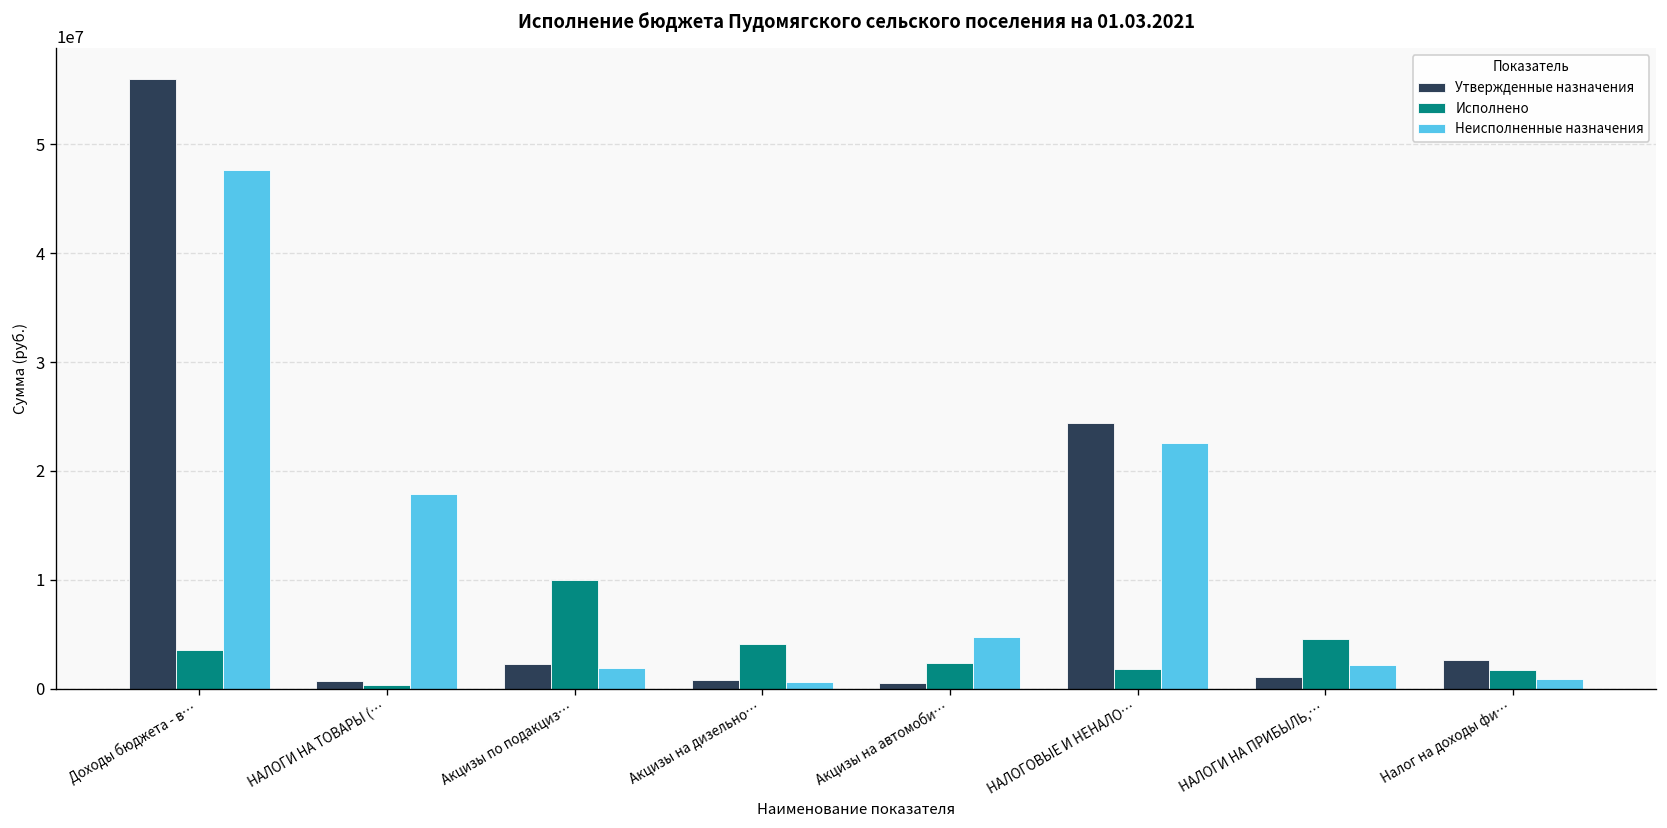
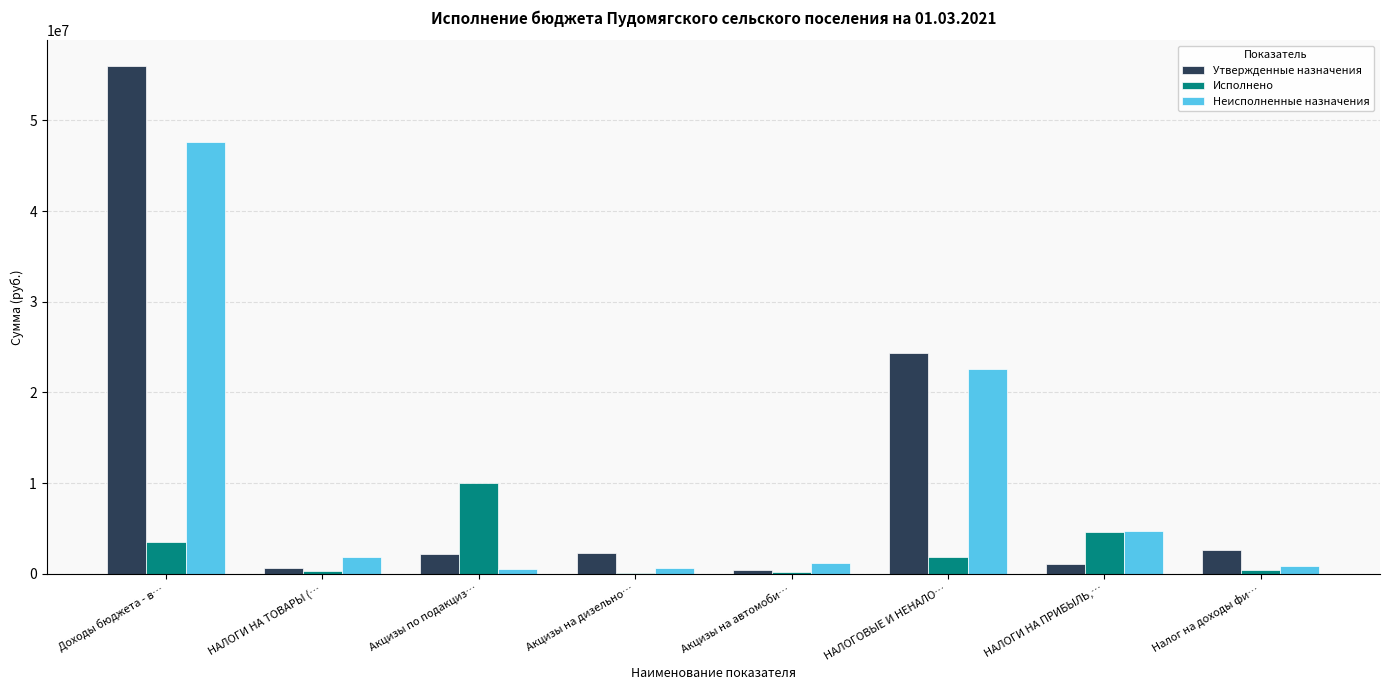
Неисполненные назначения, НАЛОГИ НА ТОВАРЫ (…: 18000000 -> 2000000
Неисполненные назначения, Акцизы по подакциз…: 2000000 -> 1000000
Утвержденные назначения, Акцизы на дизельно…: 1000000 -> 2000000
Исполнено, Акцизы на дизельно…: 4000000 -> 0
Исполнено, Акцизы на автомоби…: 2000000 -> 0
Неисполненные назначения, Акцизы на автомоби…: 5000000 -> 1000000
Неисполненные назначения, НАЛОГИ НА ПРИБЫЛЬ,…: 2000000 -> 5000000
Исполнено, Налог на доходы фи…: 2000000 -> 0
